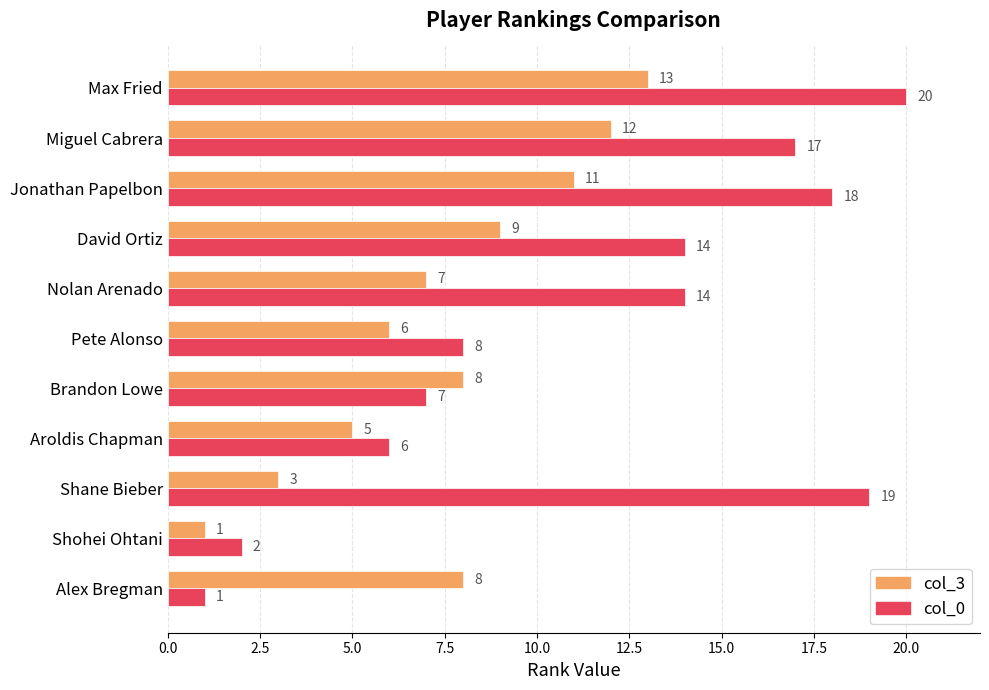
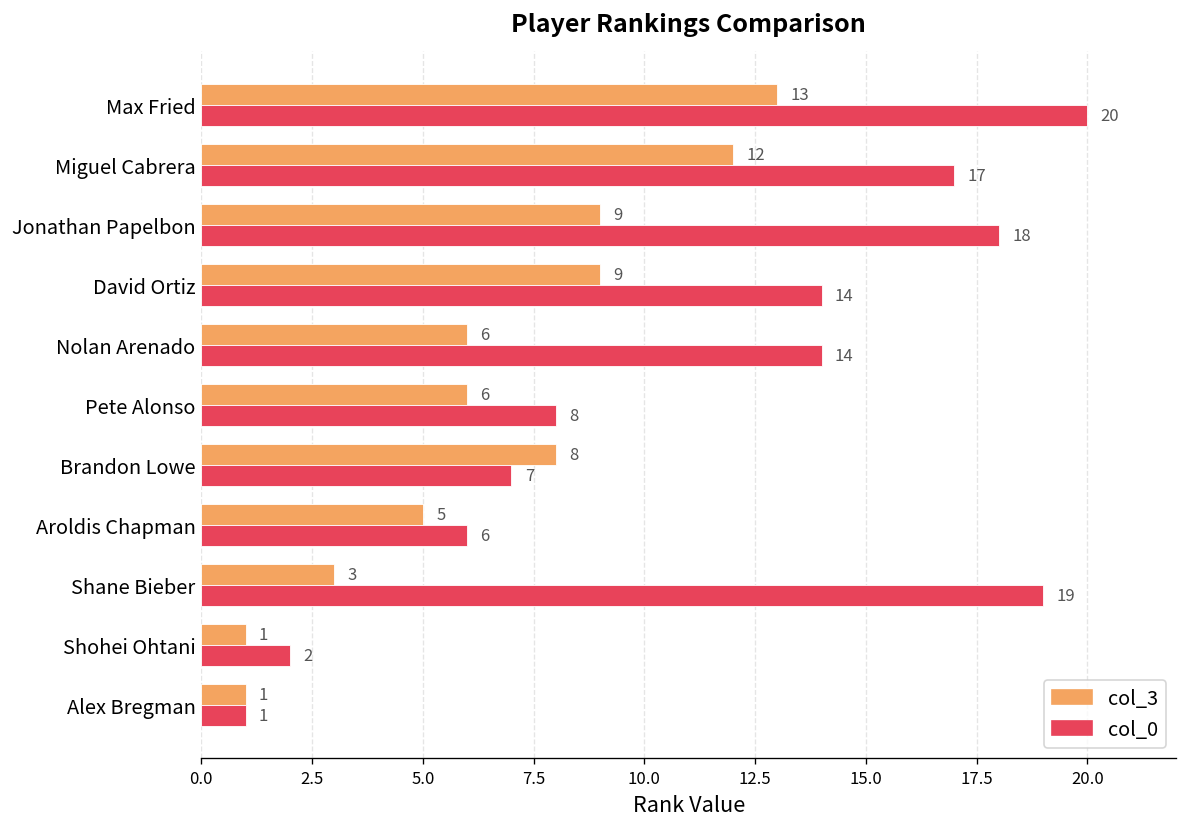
col_3, Jonathan Papelbon: 11 -> 9
col_3, Nolan Arenado: 7 -> 6
col_3, Alex Bregman: 8 -> 1
